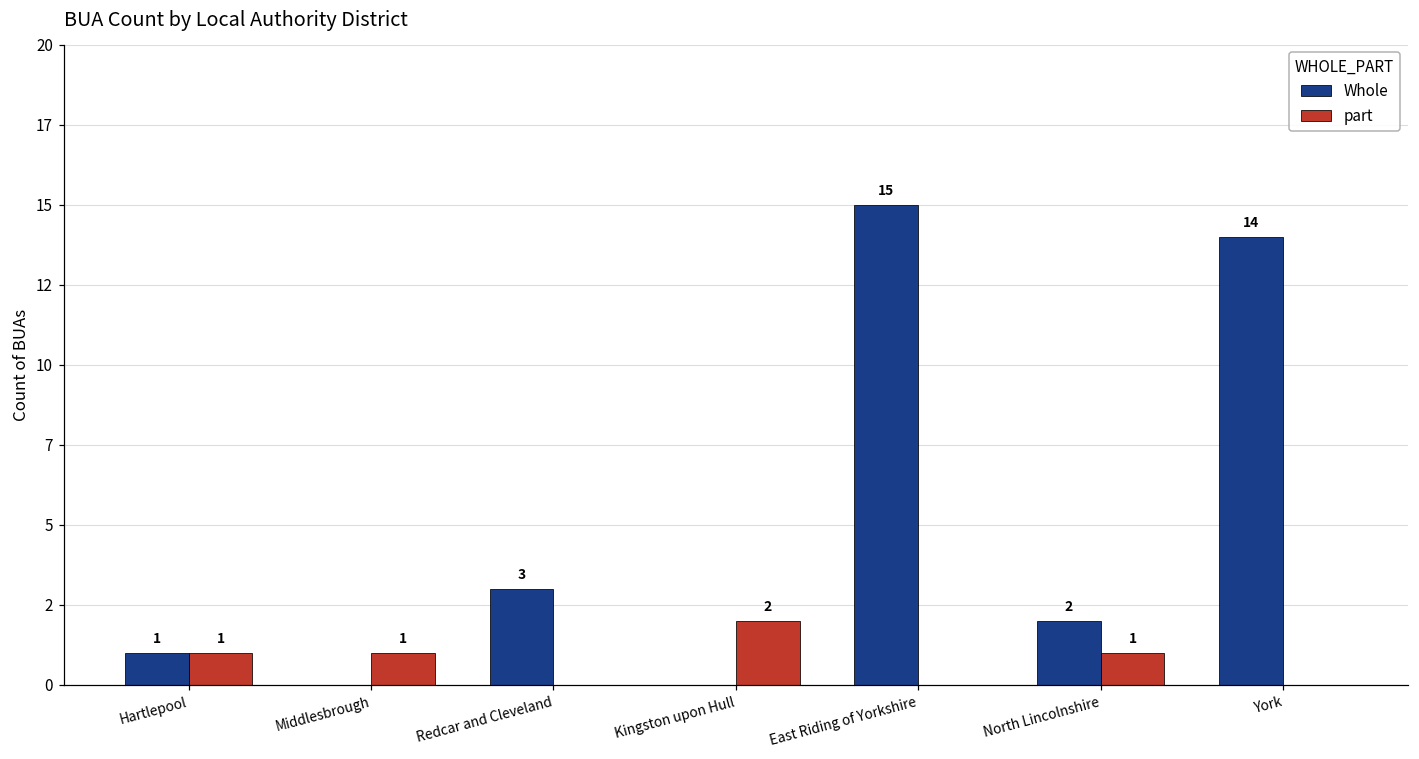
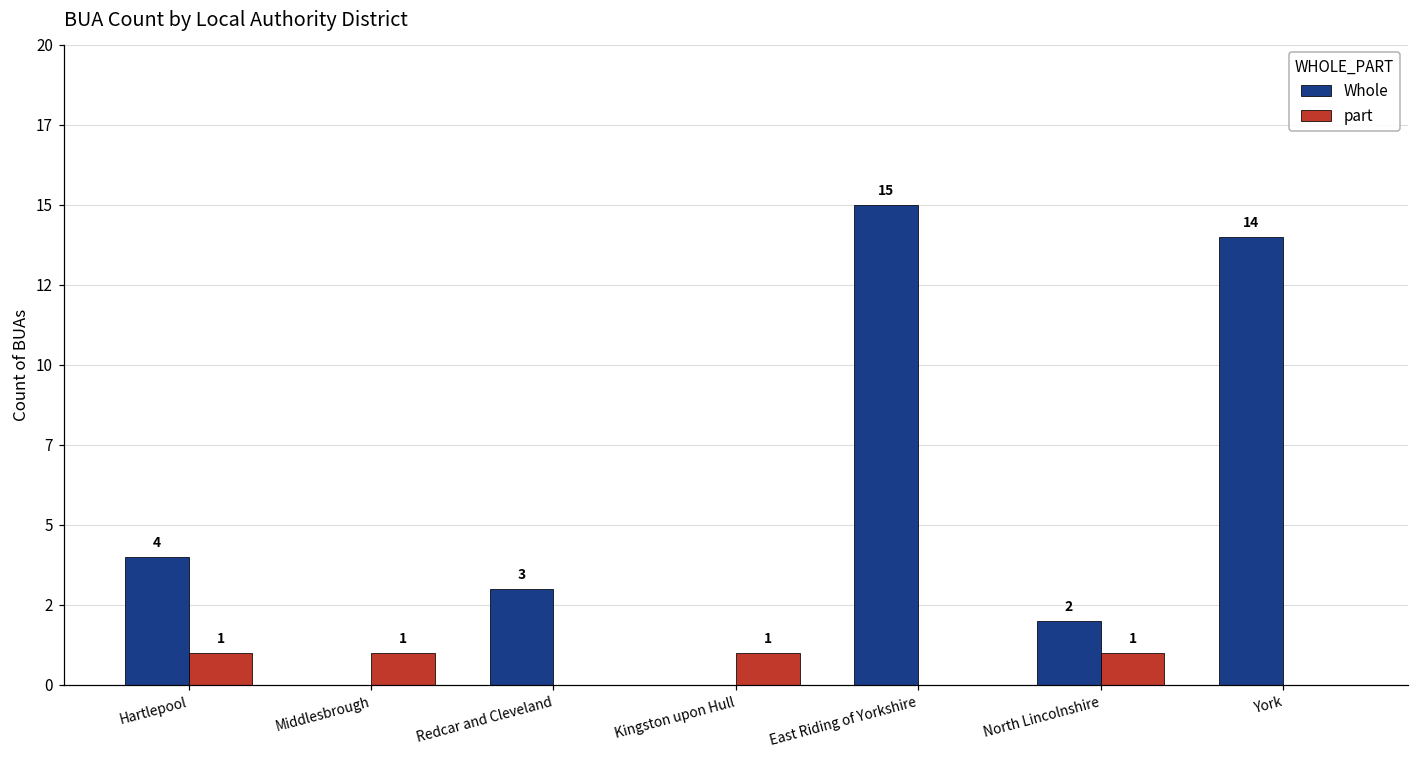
Whole, Hartlepool: 1 -> 4
part, Kingston upon Hull: 2 -> 1
